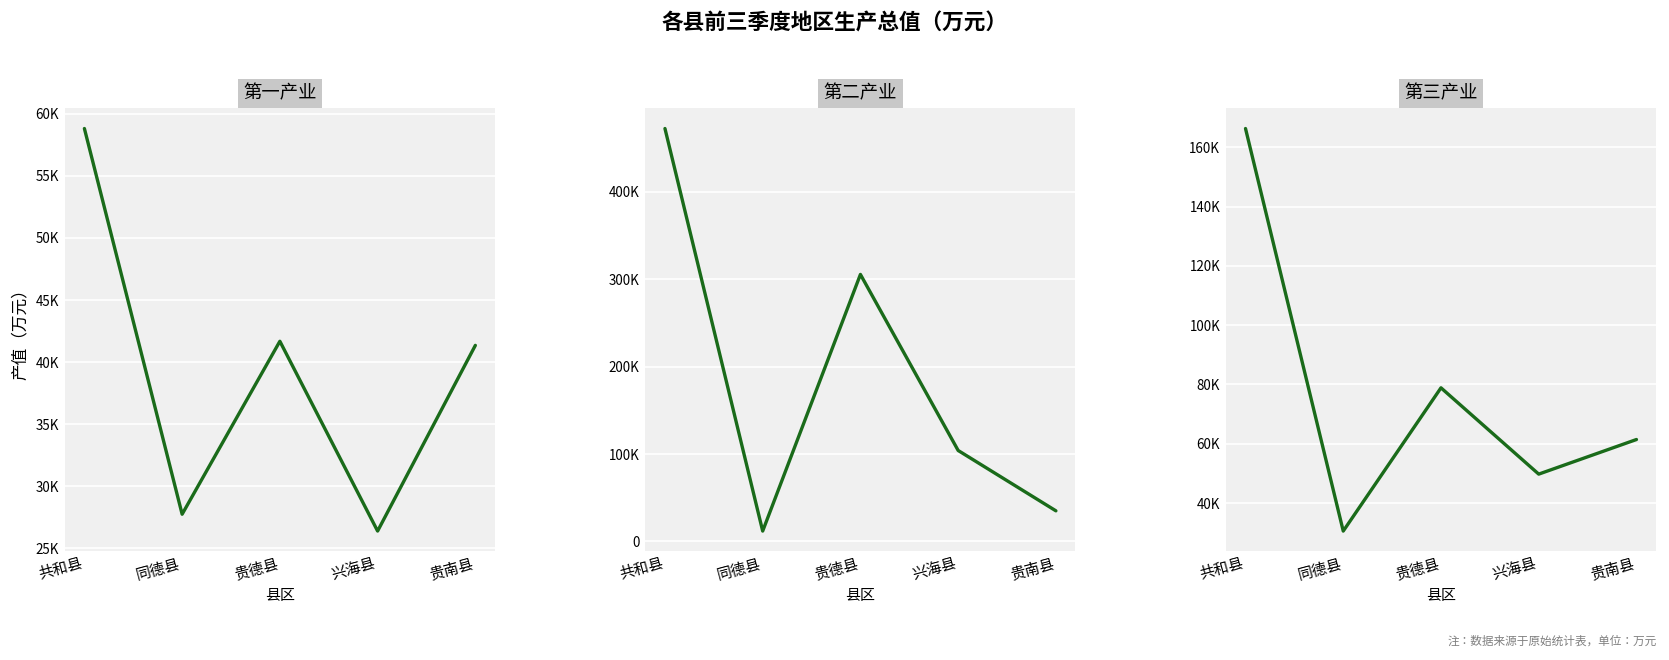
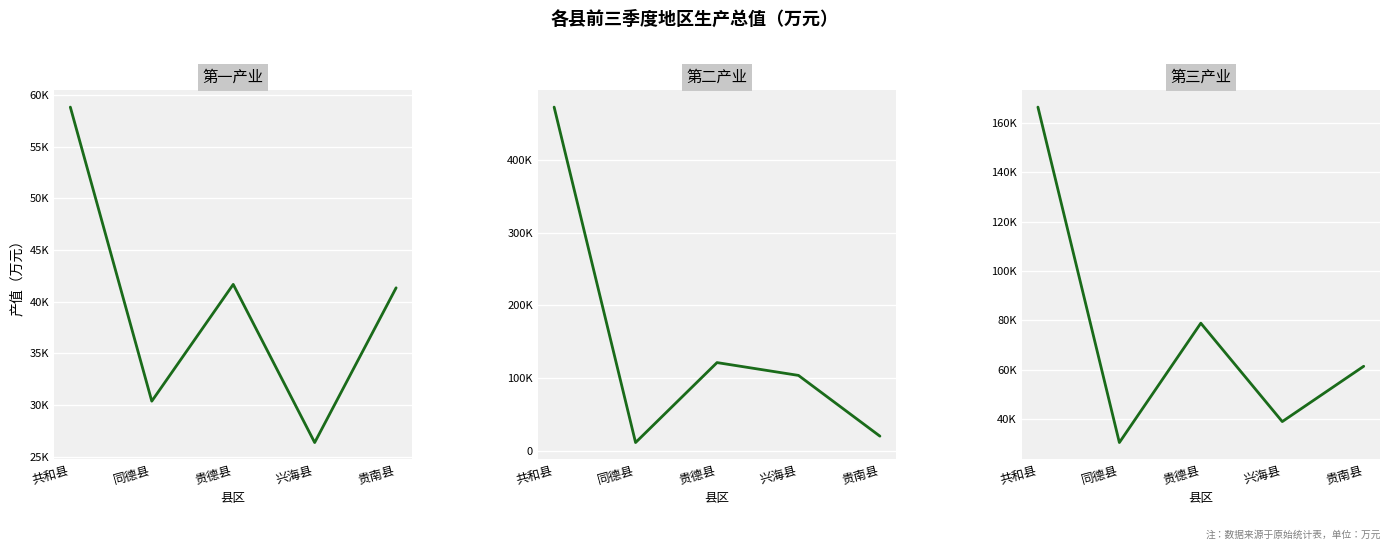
第一产业, 同德县: 27700 -> 30400
第二产业, 贵德县: 310000 -> 120000
第二产业, 贵南县: 40000 -> 20000
第三产业, 兴海县: 50000 -> 39000
